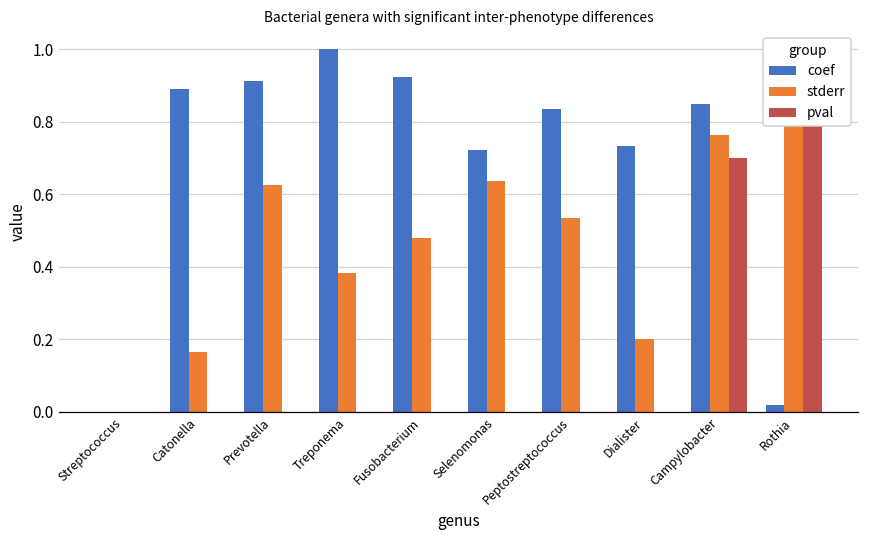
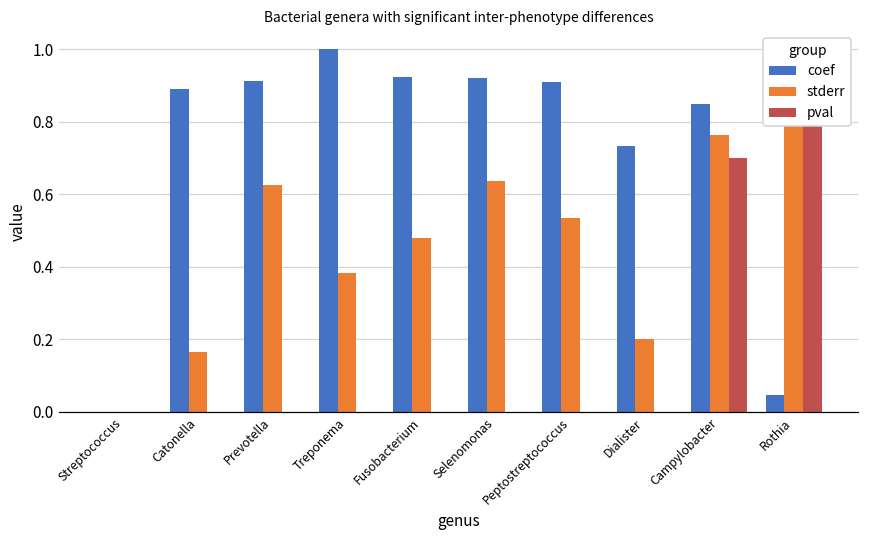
coef, Selenomonas: 0.72 -> 0.92
coef, Peptostreptococcus: 0.84 -> 0.91
coef, Rothia: 0.02 -> 0.05
